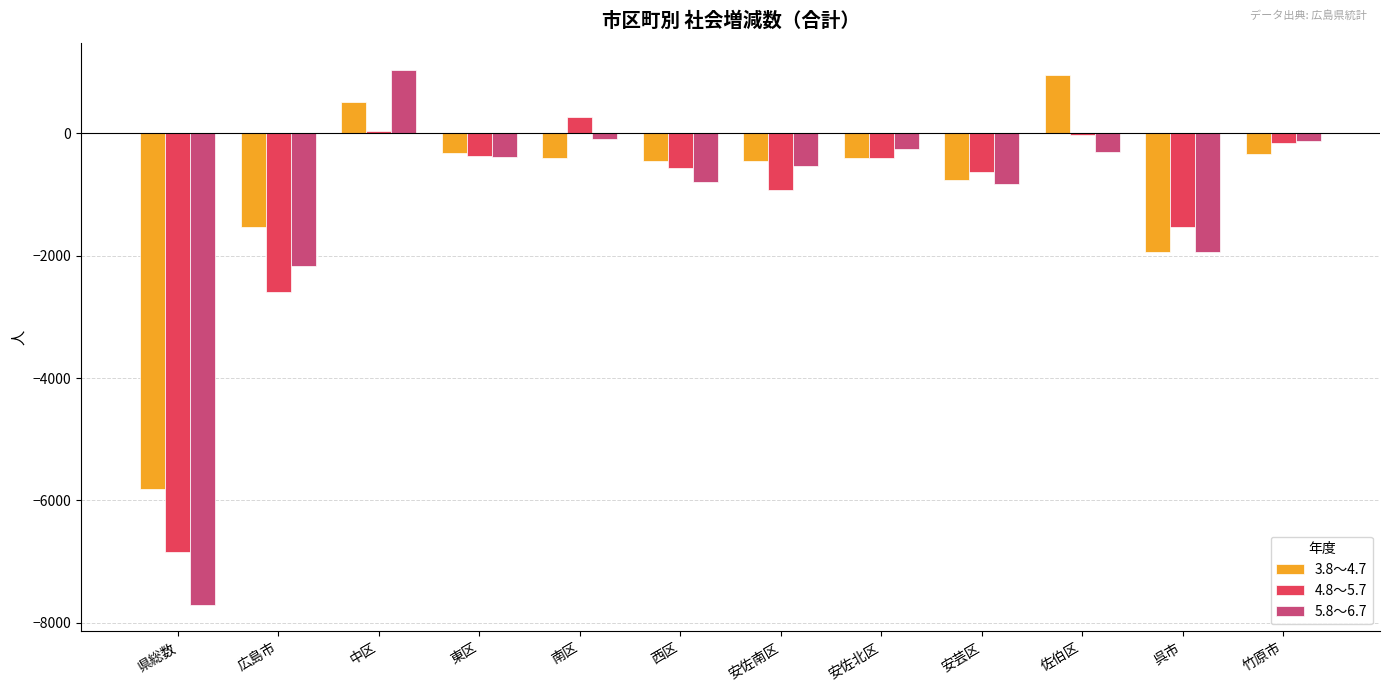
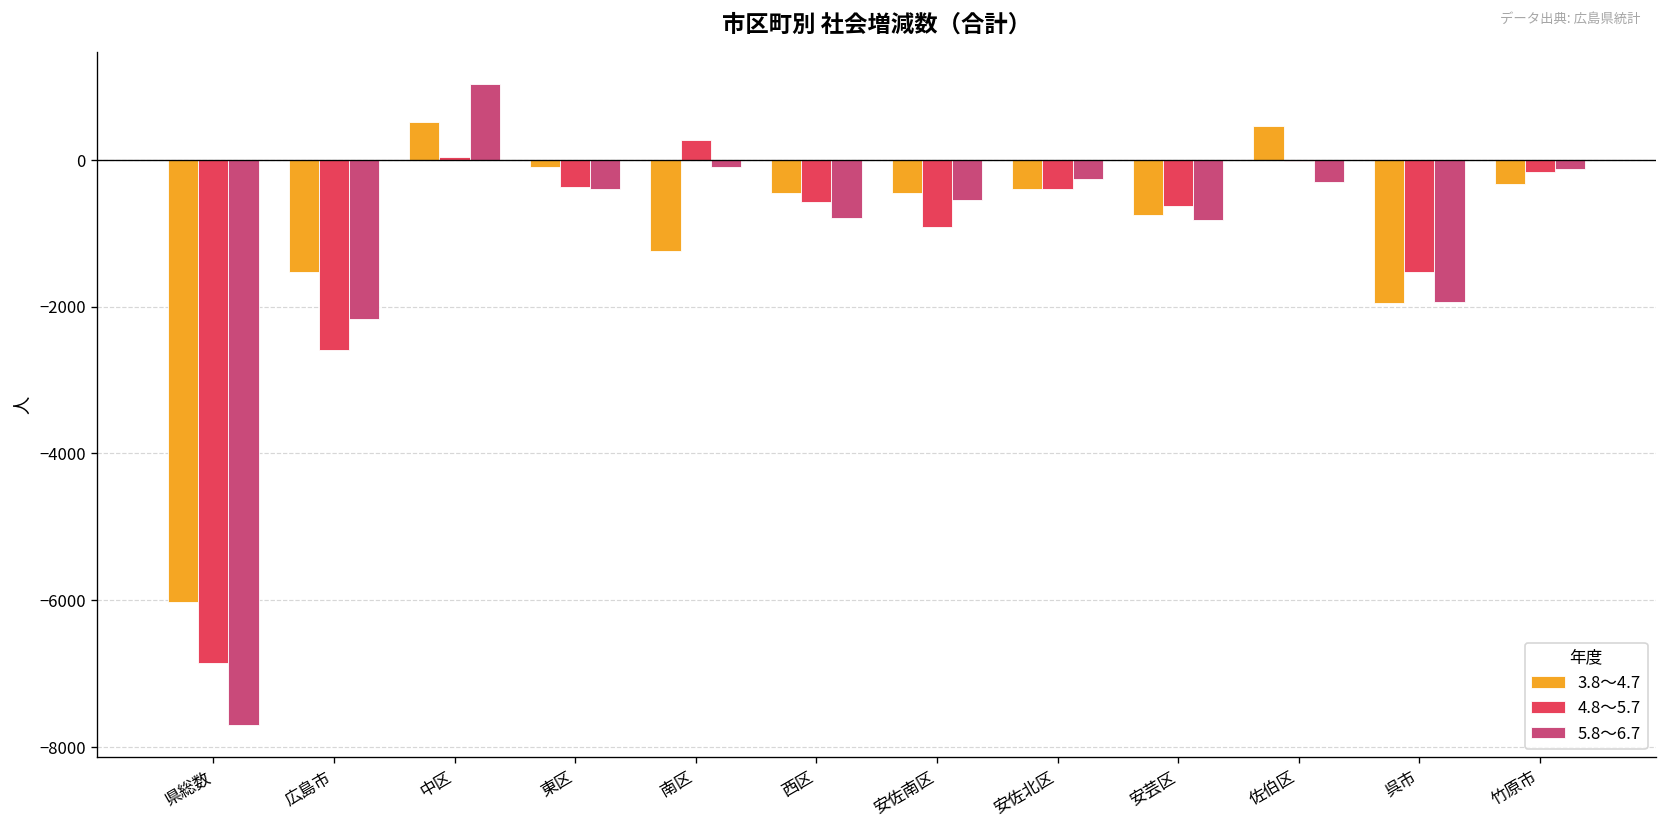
3.8～4.7, 県総数: -5800 -> -6000
3.8～4.7, 東区: -300 -> -100
3.8～4.7, 南区: -400 -> -1200
3.8～4.7, 佐伯区: 1000 -> 500
